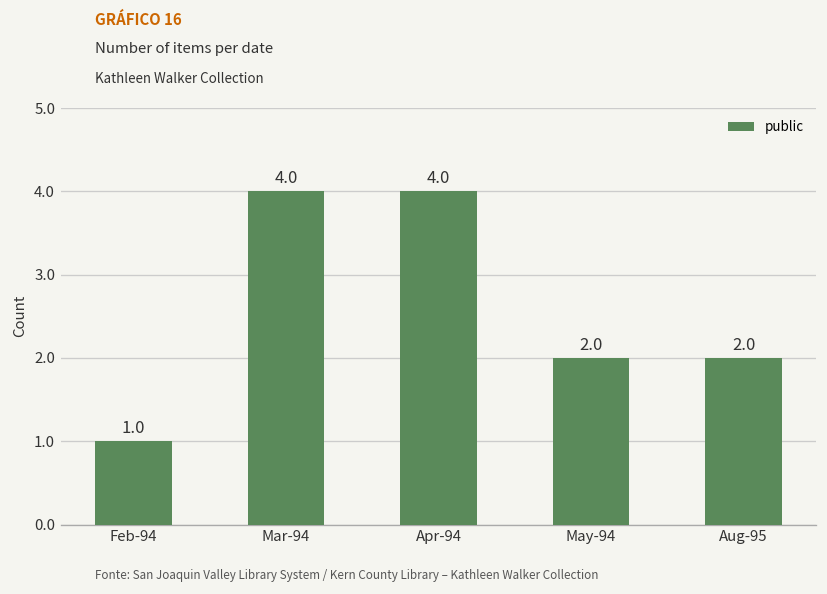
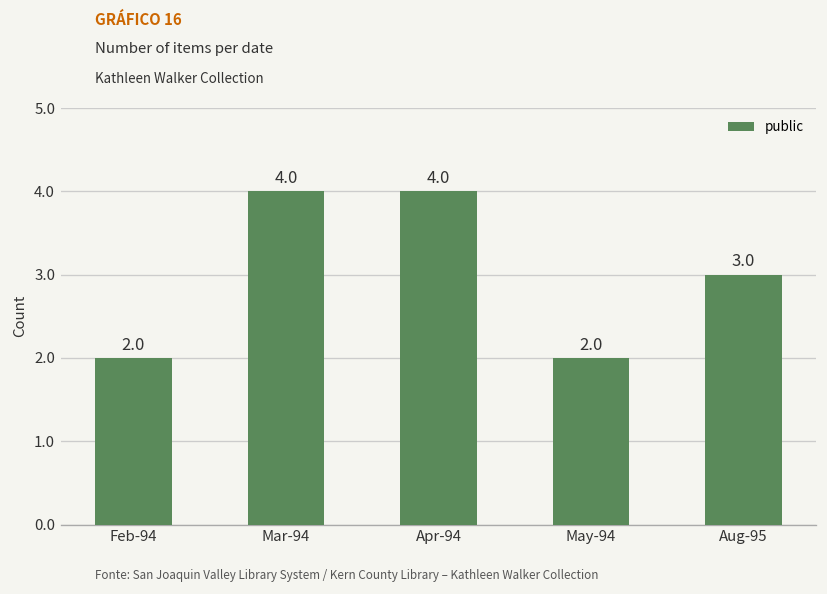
Feb-94: 1.0 -> 2.0
Aug-95: 2.0 -> 3.0
